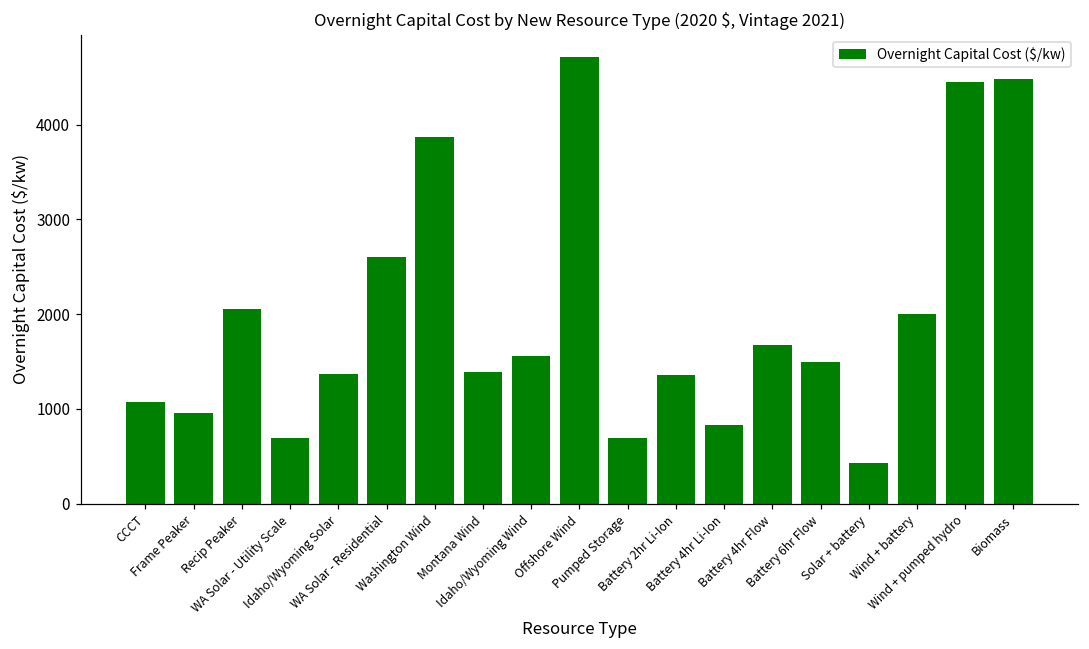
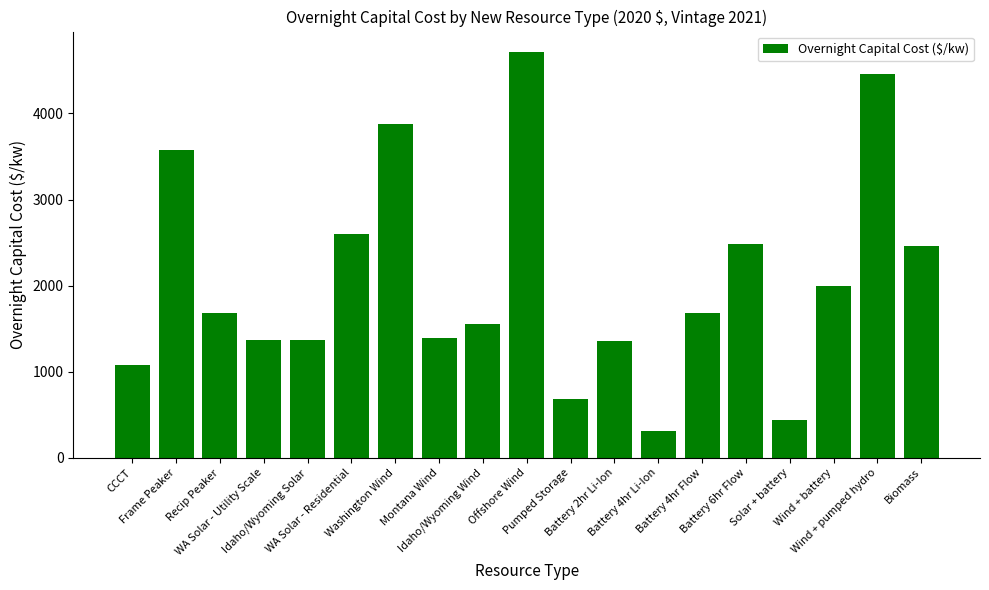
Frame Peaker: 1000 -> 3600
Recip Peaker: 2100 -> 1700
WA Solar - Utility Scale: 700 -> 1400
Battery 4hr Li-Ion: 800 -> 300
Battery 6hr Flow: 1500 -> 2500
Biomass: 4500 -> 2500
